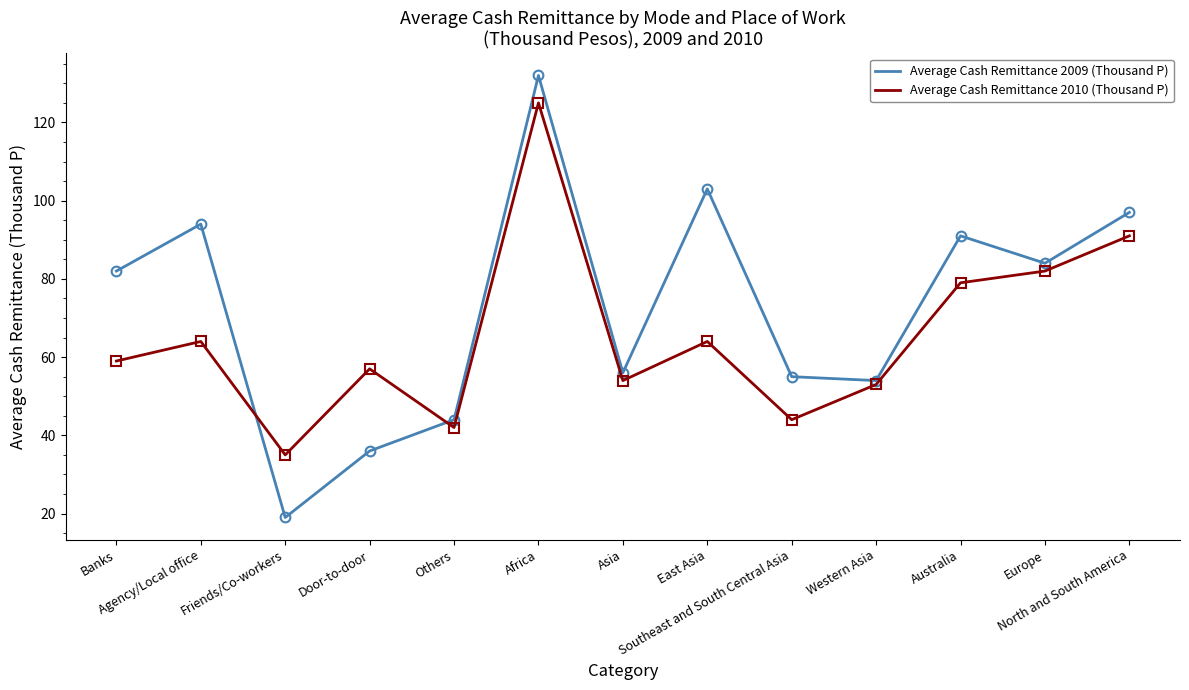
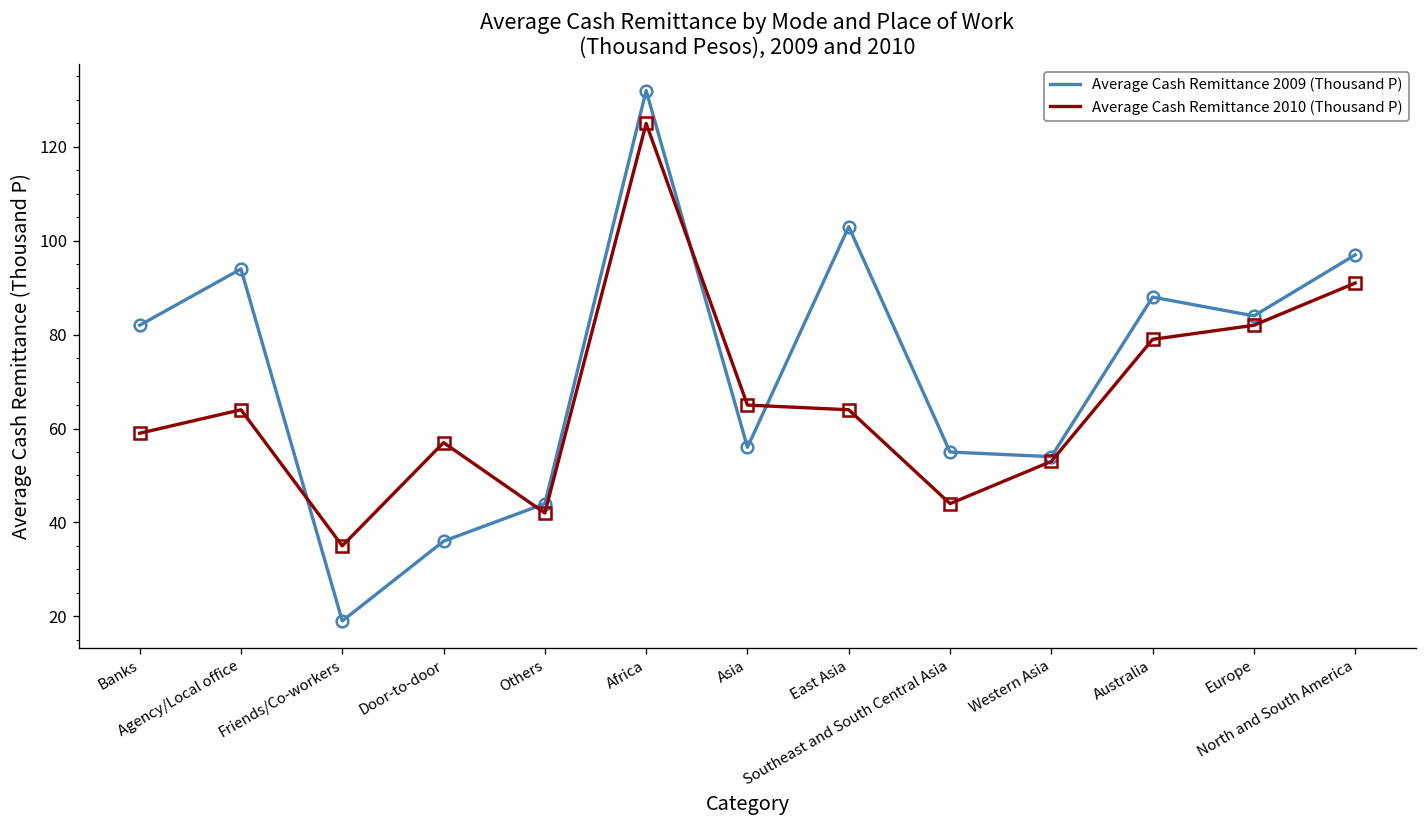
Average Cash Remittance 2010 (Thousand P), Asia: 54 -> 65
Average Cash Remittance 2009 (Thousand P), Australia: 91 -> 88
